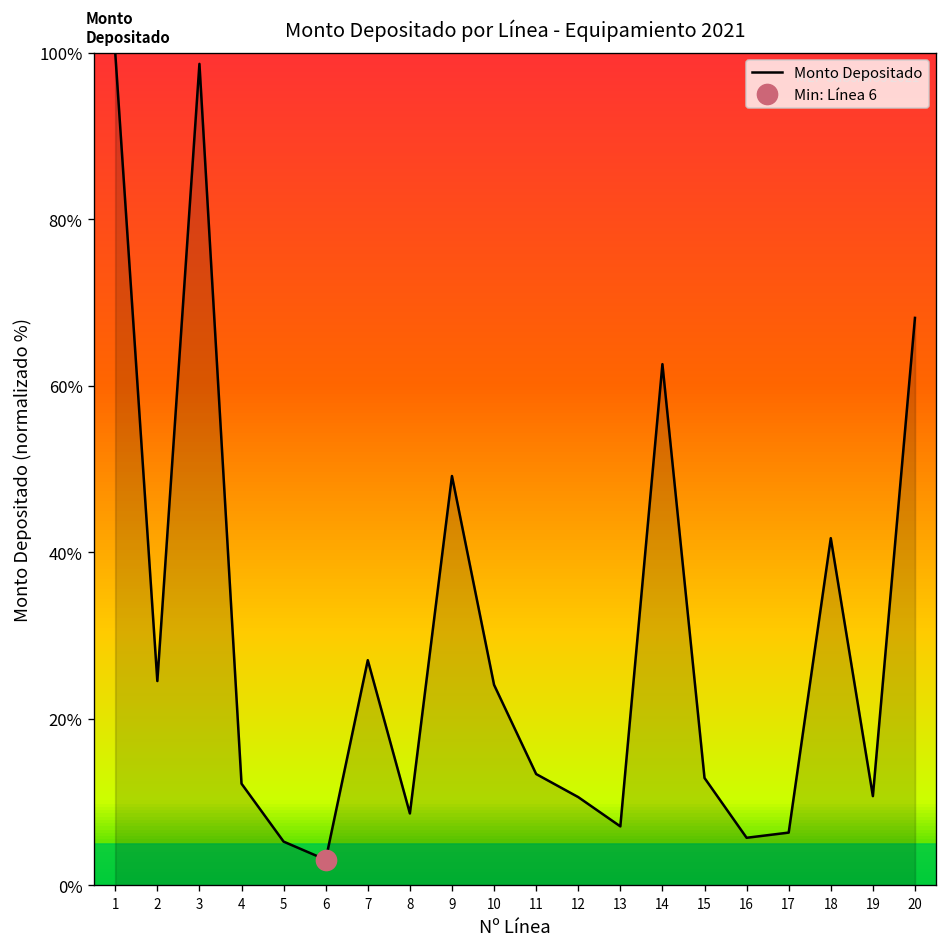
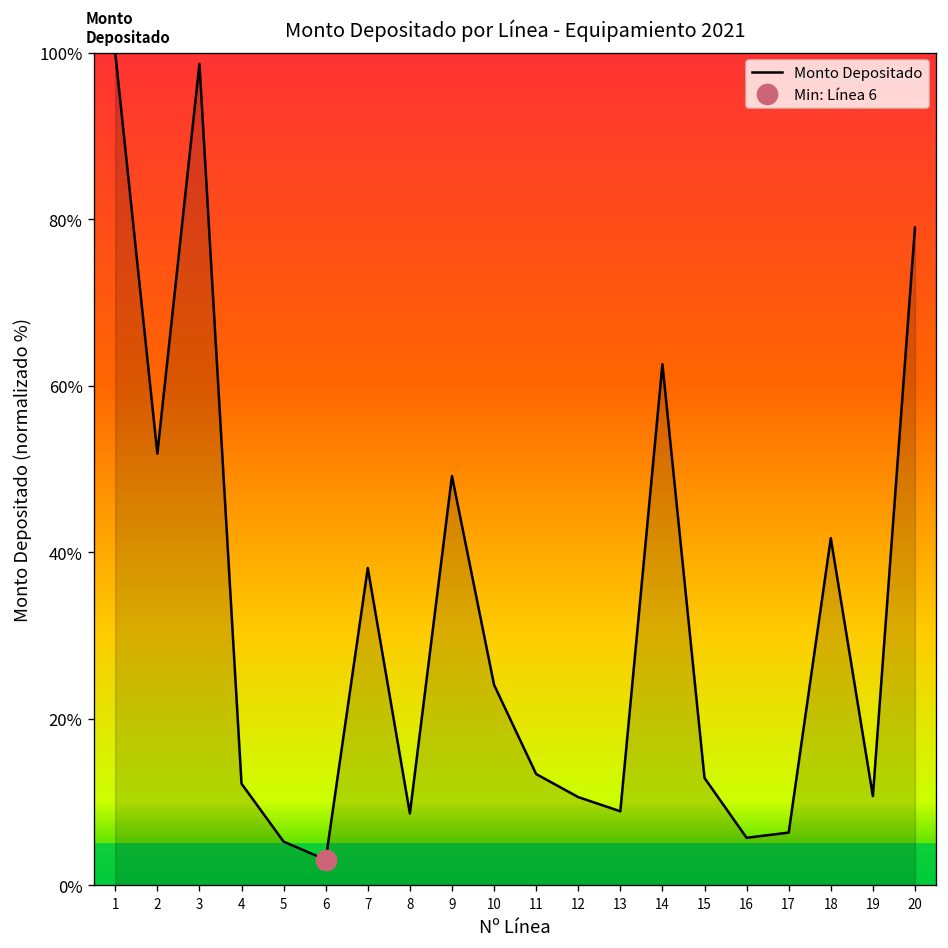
Monto Depositado, 2: 25% -> 52%
Monto Depositado, 7: 27% -> 38%
Monto Depositado, 13: 7% -> 9%
Monto Depositado, 20: 68% -> 79%
